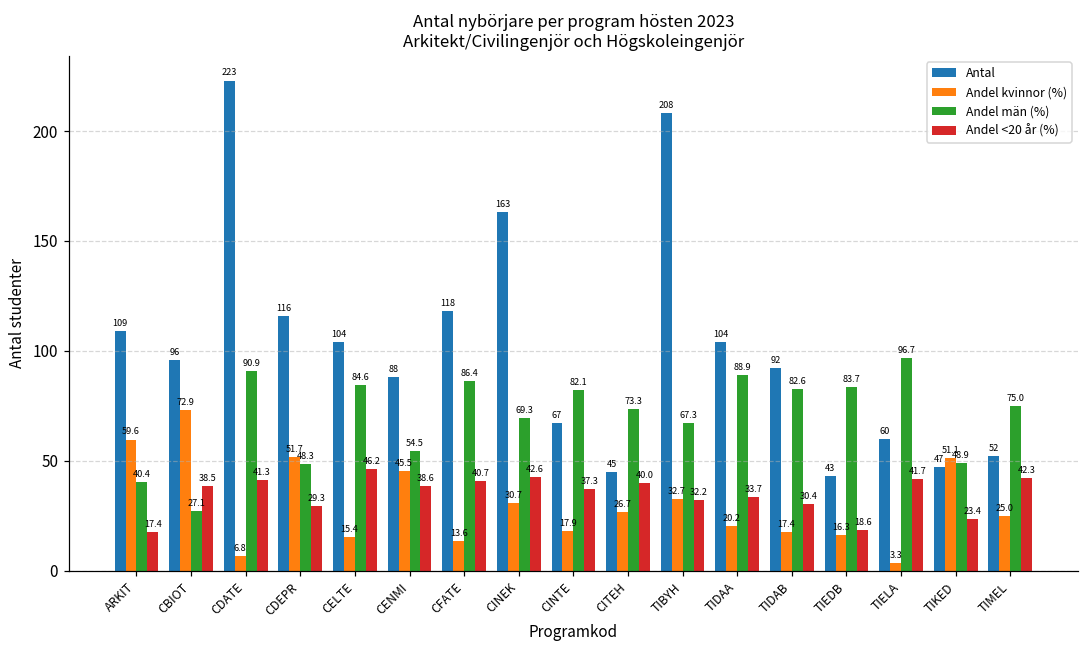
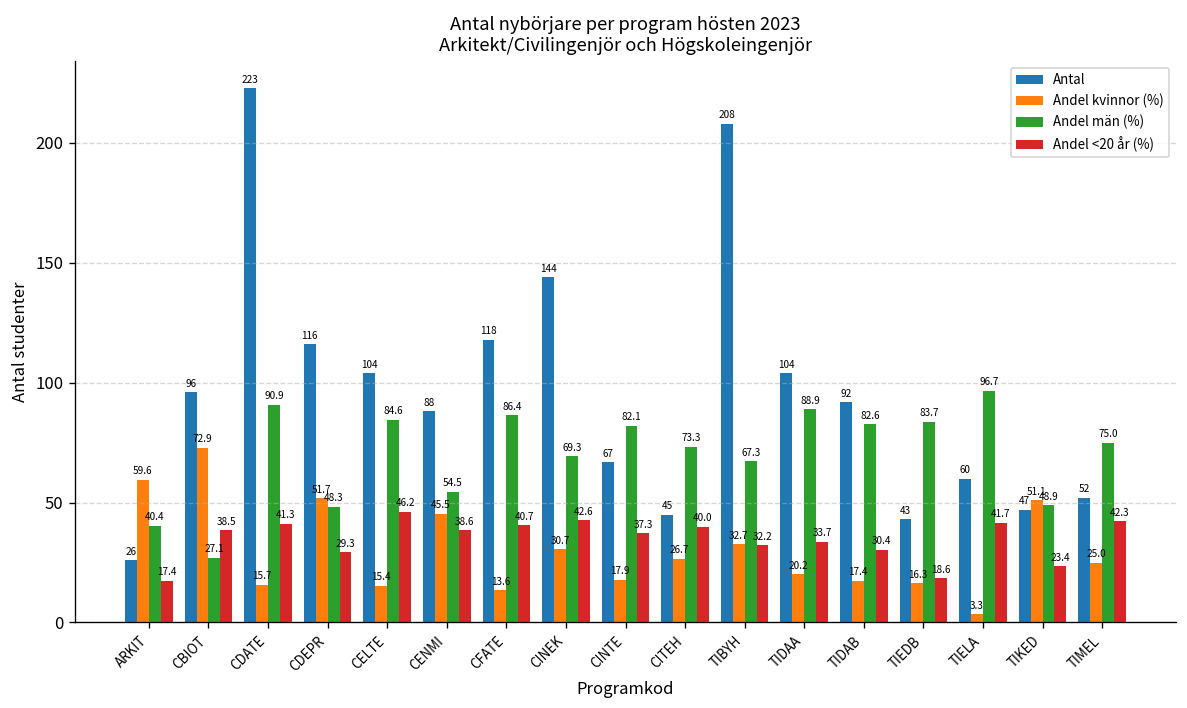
Antal, ARKIT: 109 -> 26
Andel kvinnor (%), CDATE: 6.8 -> 15.7
Antal, CINEK: 163 -> 144
